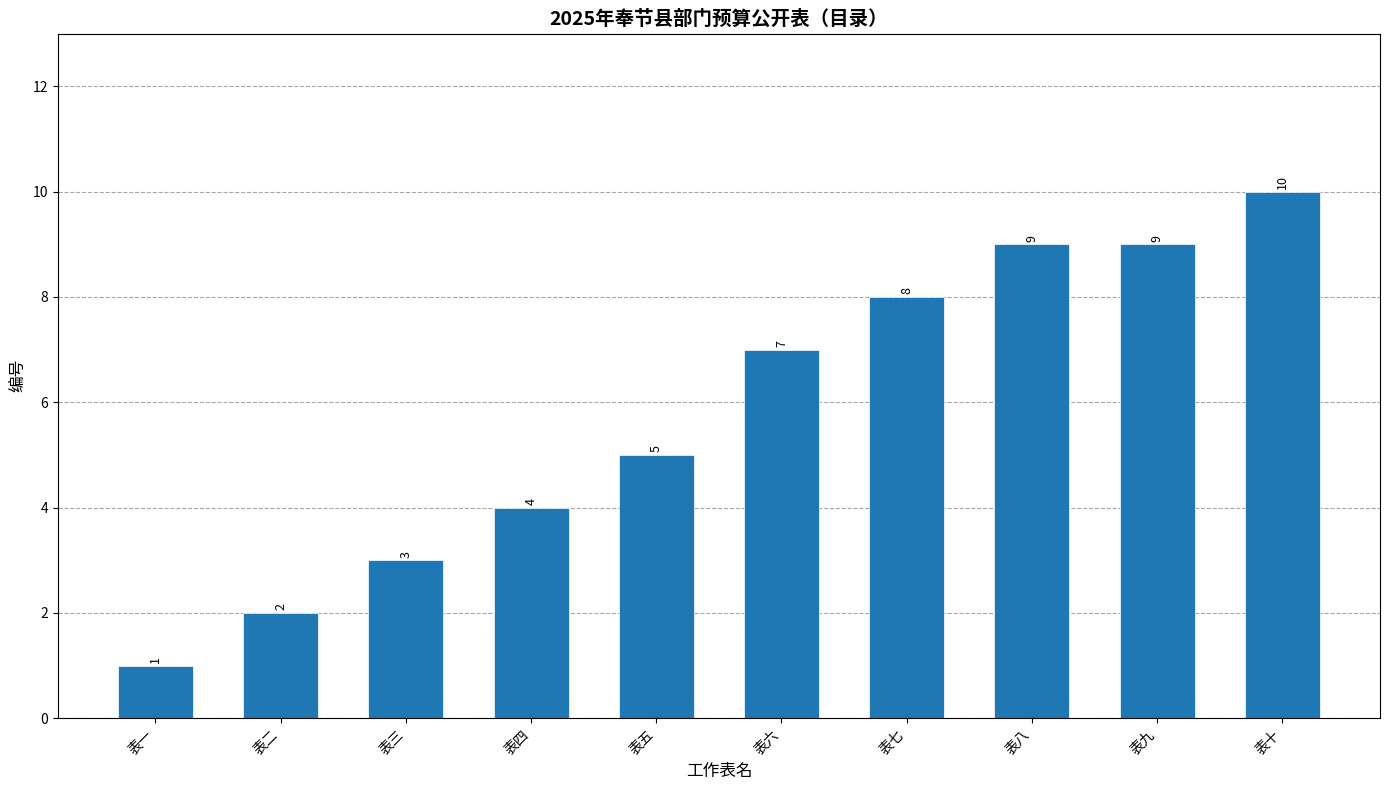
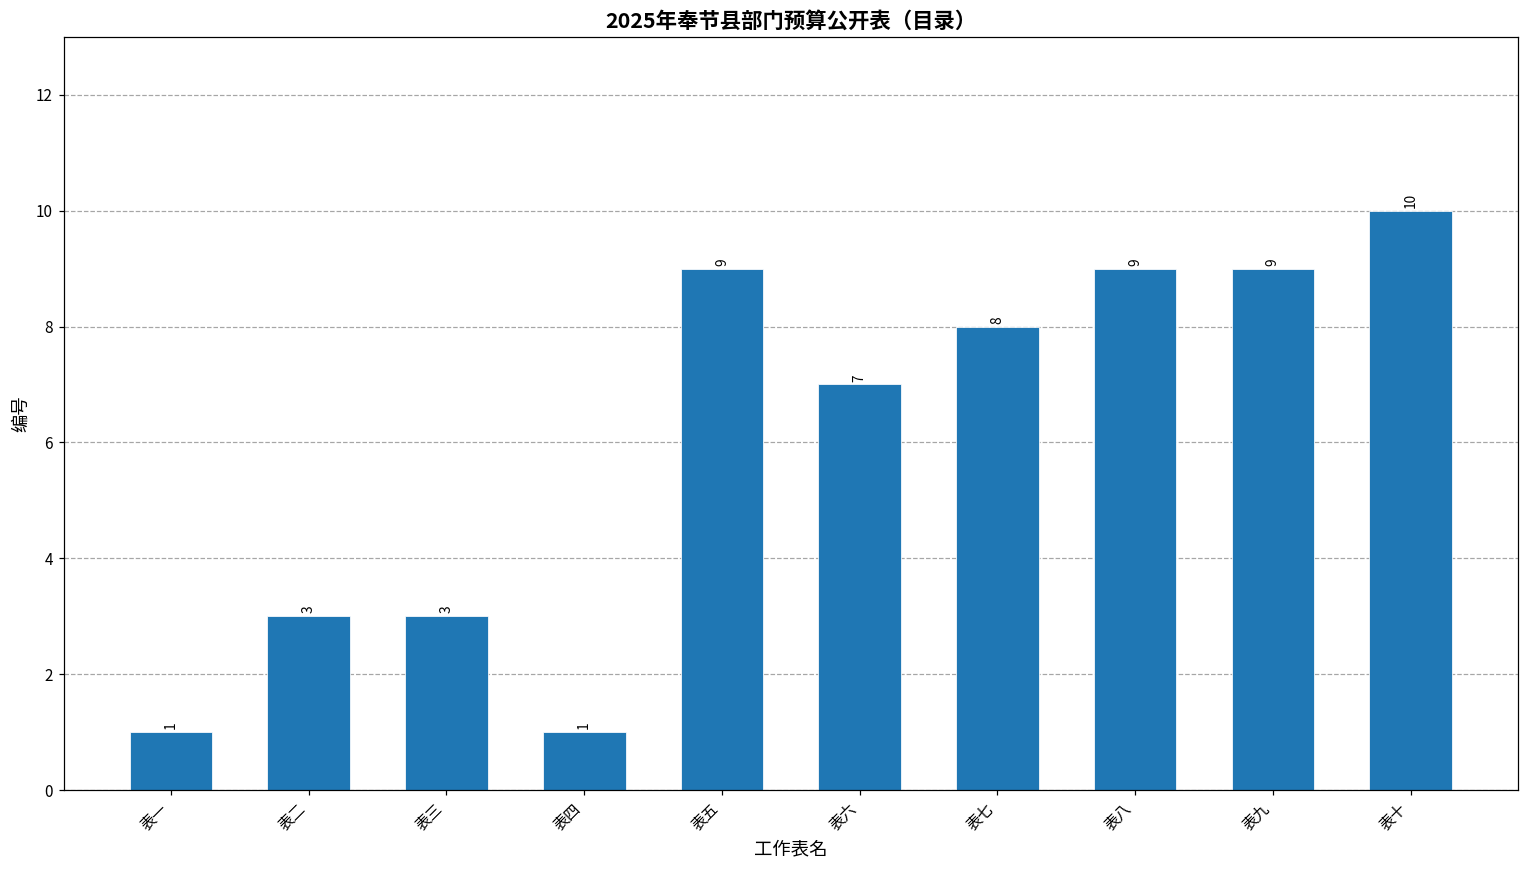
表二: 2 -> 3
表四: 4 -> 1
表五: 5 -> 9
